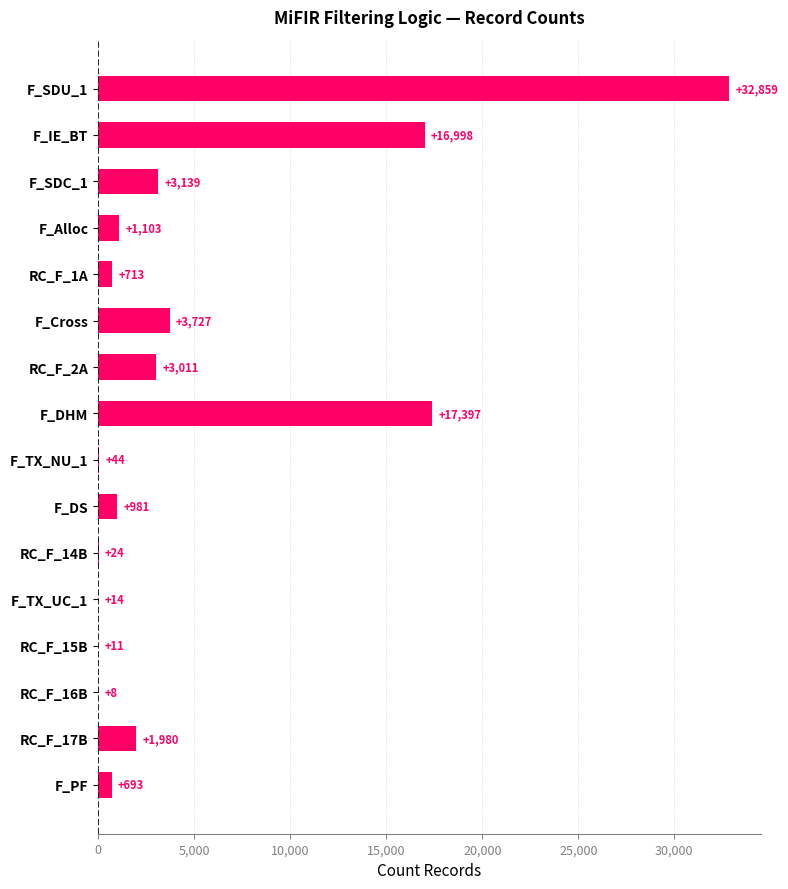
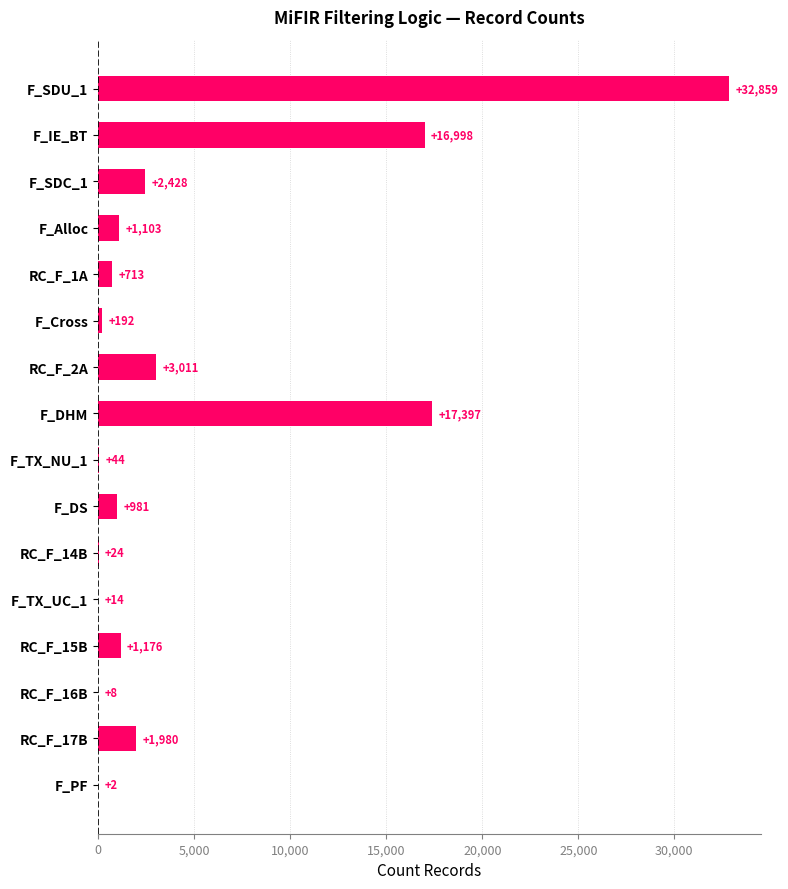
F_SDC_1: +3,139 -> +2,428
F_Cross: +3,727 -> +192
RC_F_15B: +11 -> +1,176
F_PF: +693 -> +2
